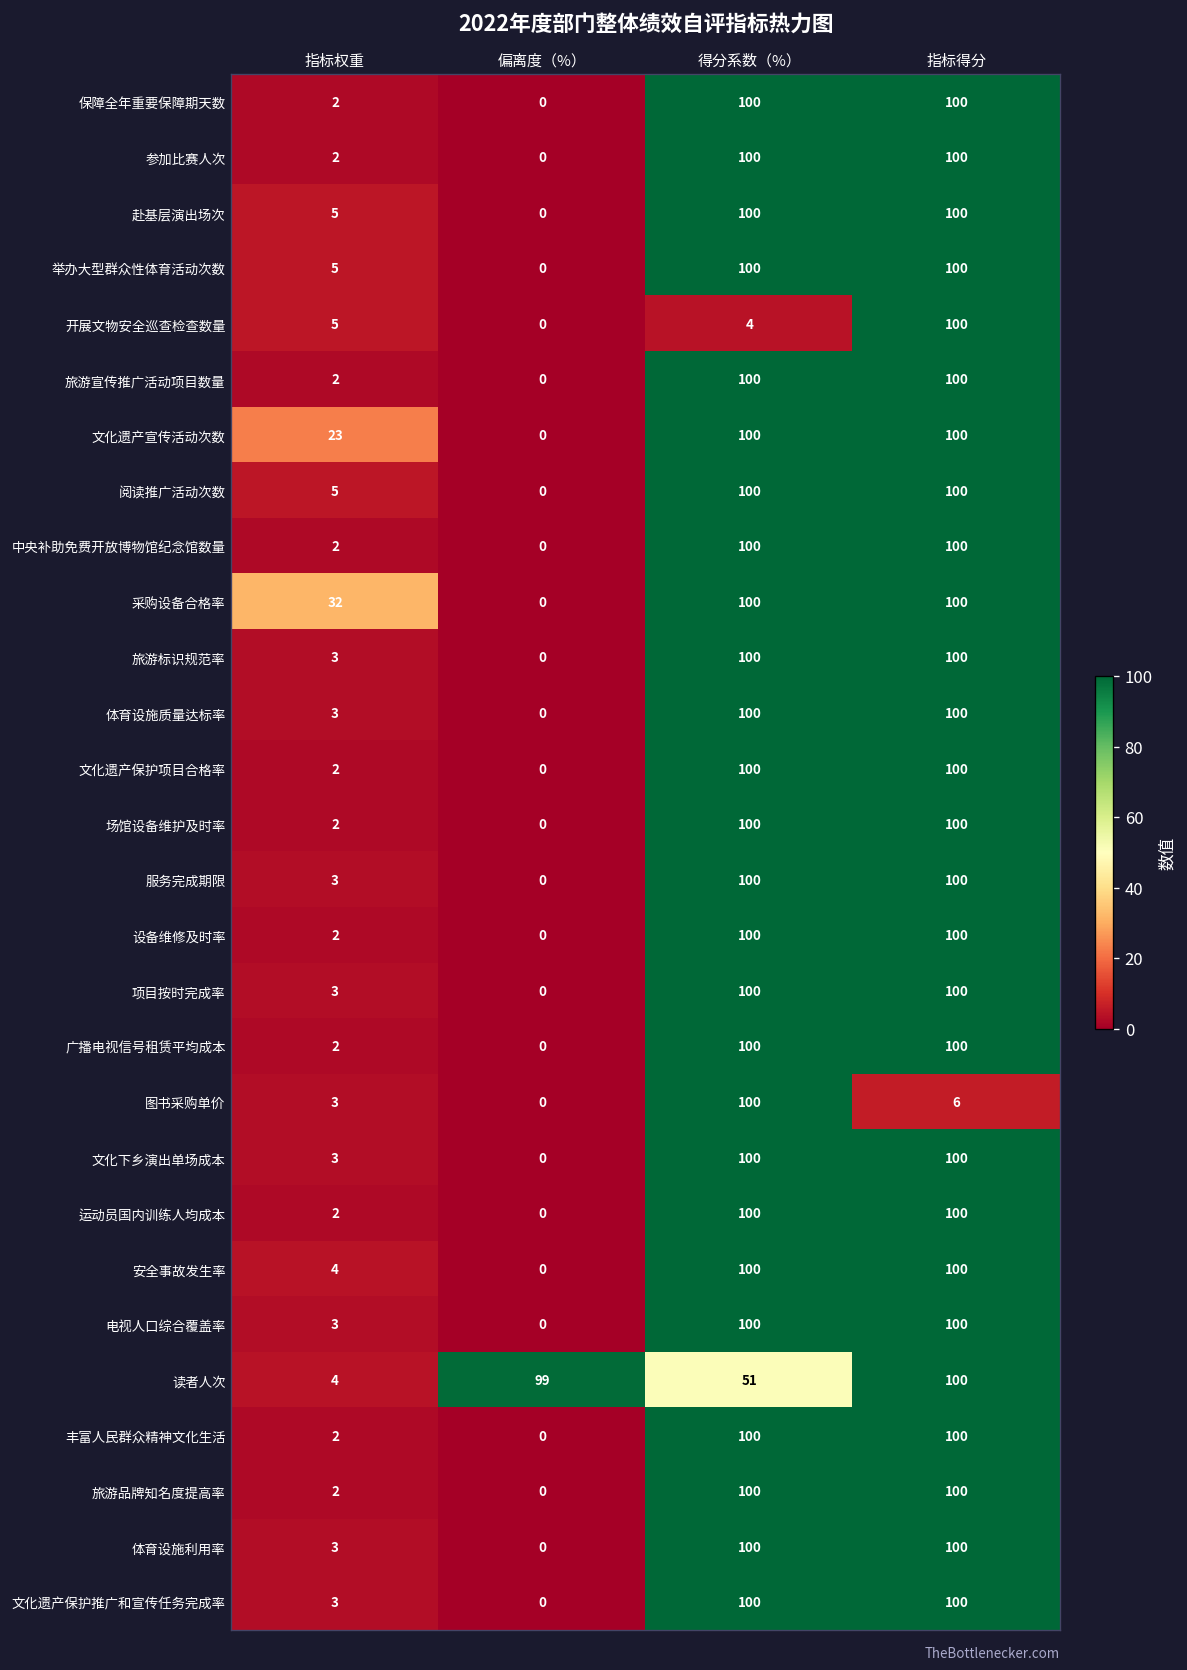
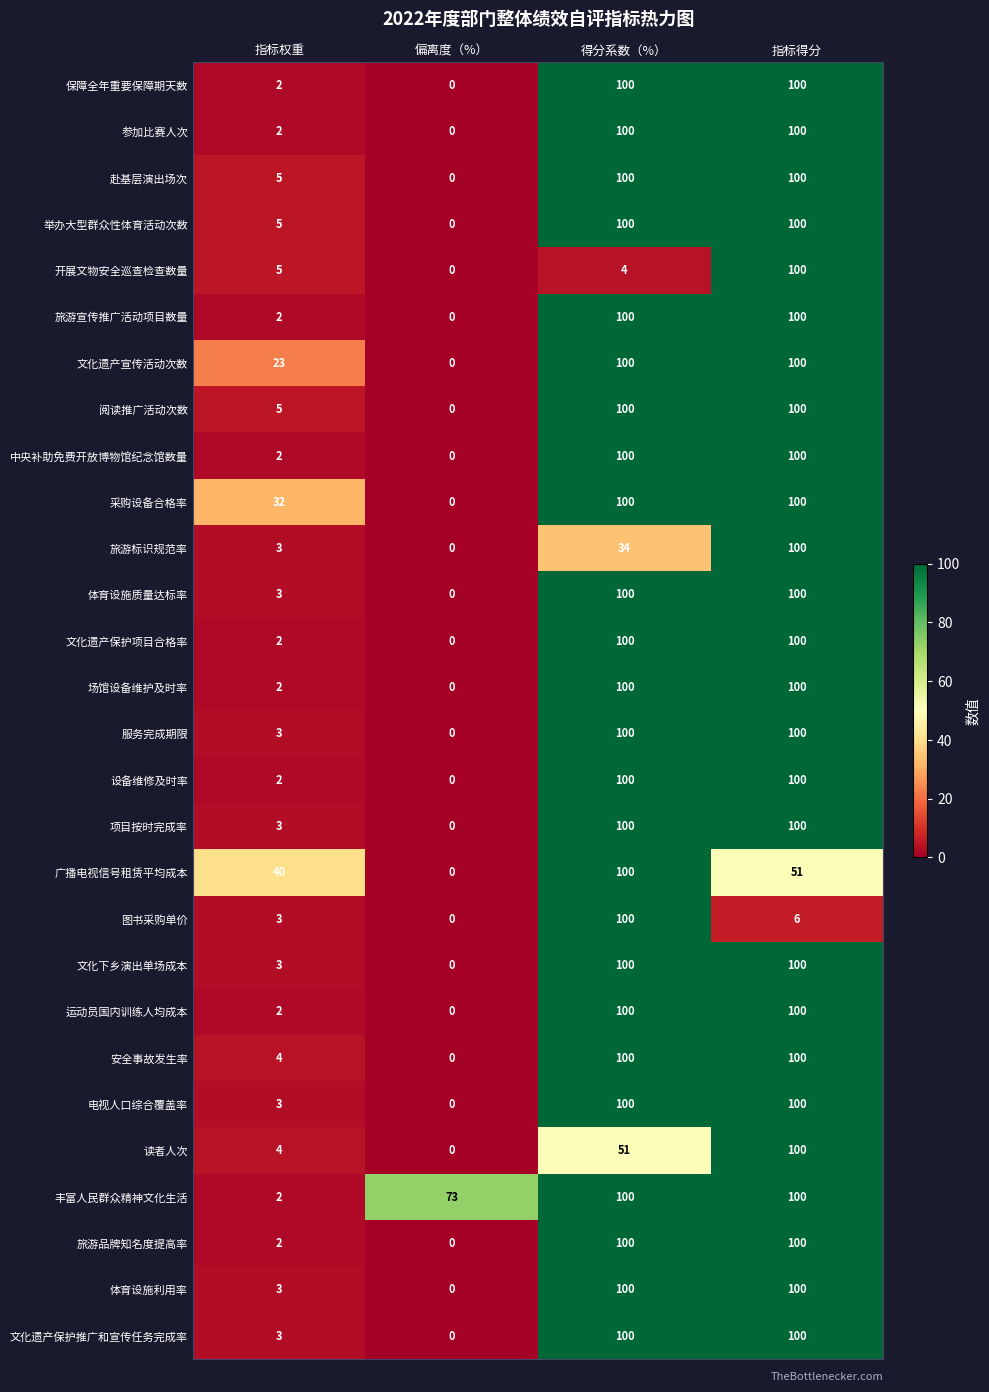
旅游标识规范率, 得分系数（%）: 100 -> 34
广播电视信号租赁平均成本, 指标权重: 2 -> 40
广播电视信号租赁平均成本, 指标得分: 100 -> 51
读者人次, 偏离度（%）: 99 -> 0
丰富人民群众精神文化生活, 偏离度（%）: 0 -> 73
